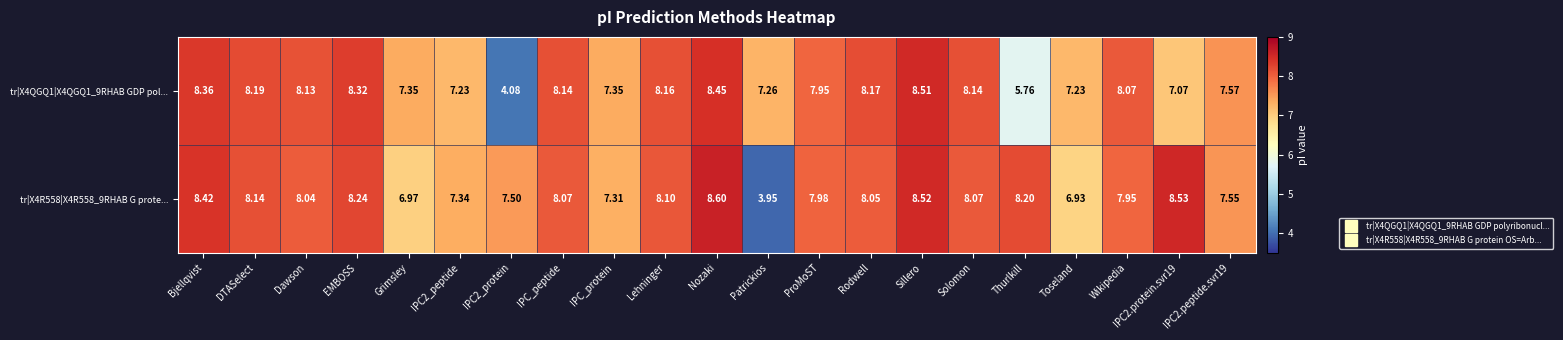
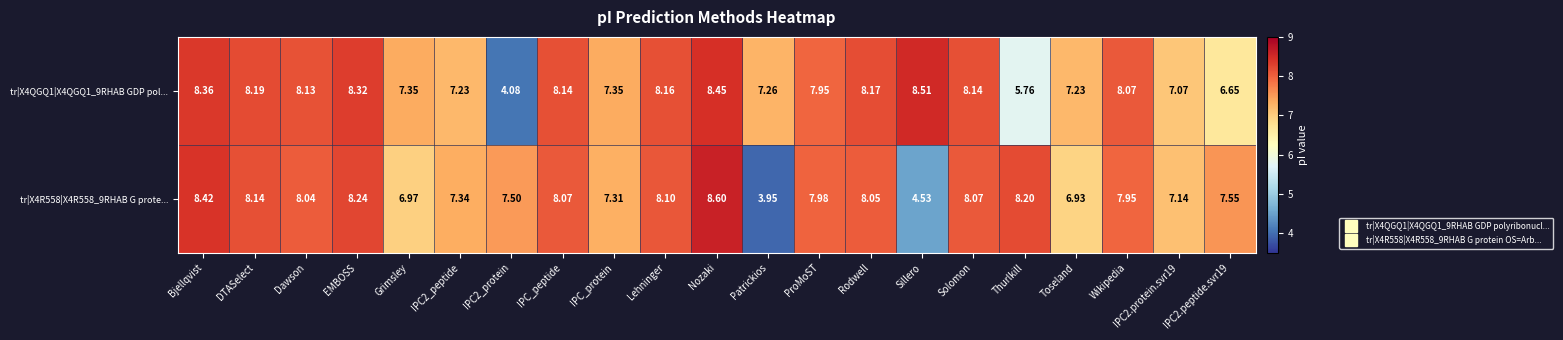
tr|X4QGQ1|X4QGQ1_9RHAB GDP pol..., IPC2.peptide.svr19: 7.57 -> 6.65
tr|X4R558|X4R558_9RHAB G prote..., Sillero: 8.52 -> 4.53
tr|X4R558|X4R558_9RHAB G prote..., IPC2.protein.svr19: 8.53 -> 7.14
